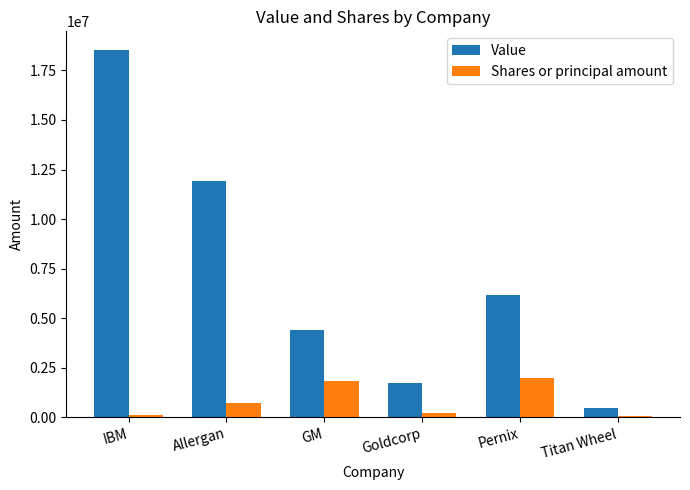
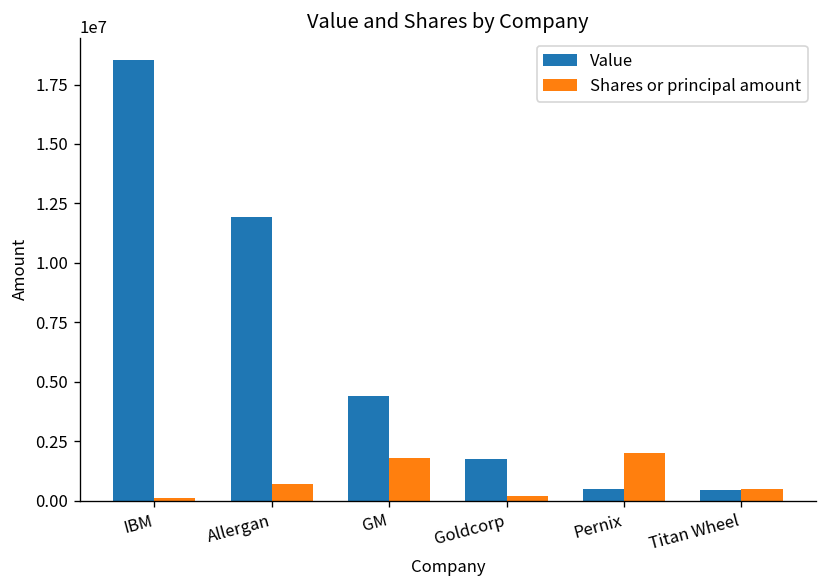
Value, Pernix: 6200000 -> 500000
Shares or principal amount, Titan Wheel: 0 -> 500000
